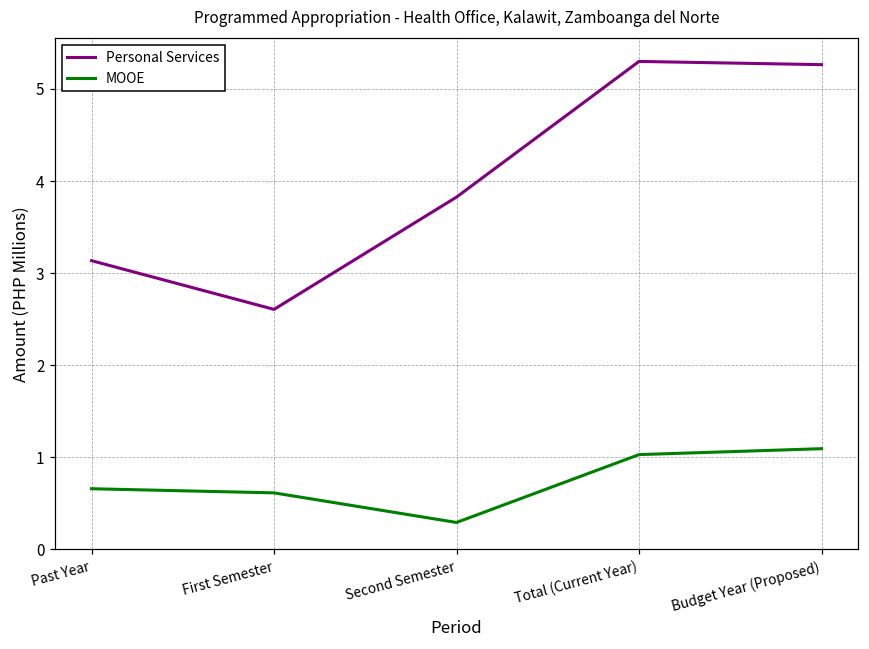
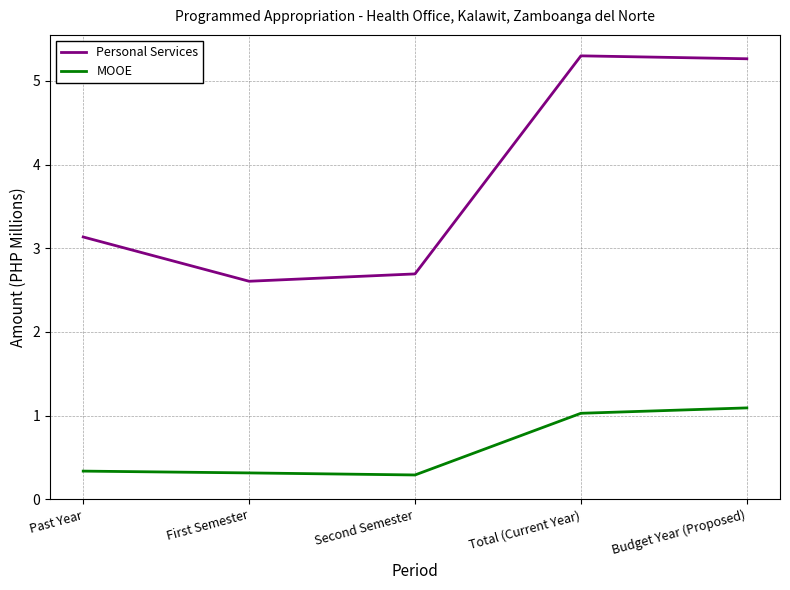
MOOE, Past Year: 0.7 -> 0.3
MOOE, First Semester: 0.6 -> 0.3
Personal Services, Second Semester: 3.8 -> 2.7
